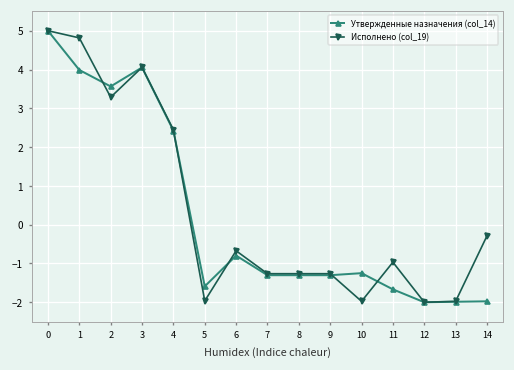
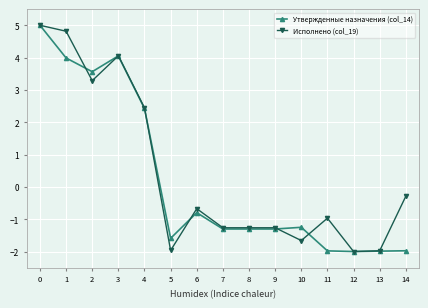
Исполнено (col_19), 10: -2.0 -> -1.7
Утвержденные назначения (col_14), 11: -1.7 -> -2.0
